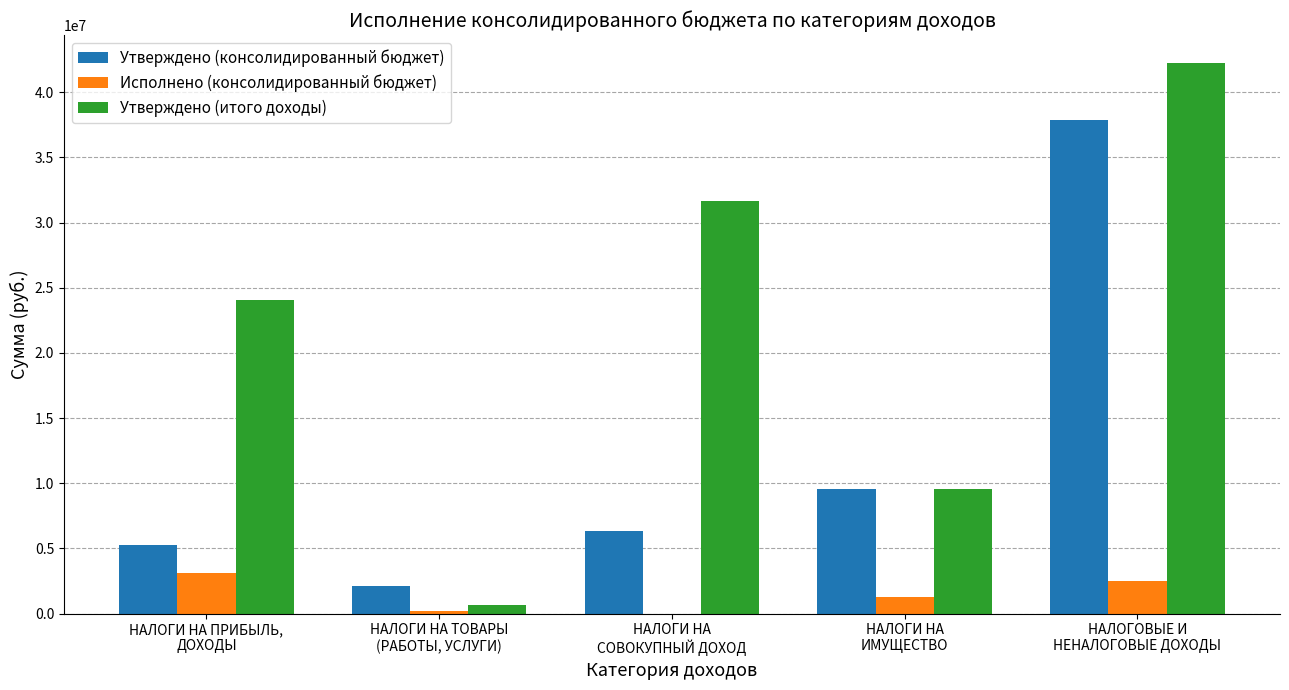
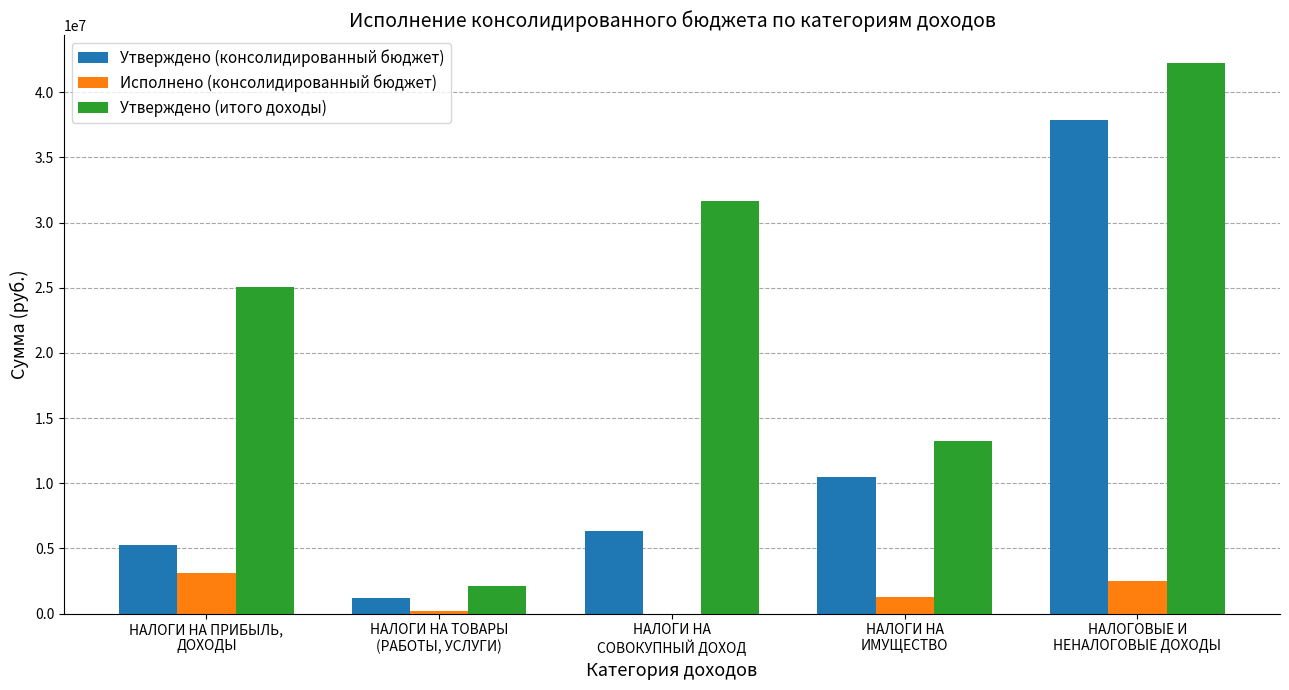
Утверждено (итого доходы), НАЛОГИ НА ПРИБЫЛЬ, ДОХОДЫ: 24100000 -> 25100000
Утверждено (консолидированный бюджет), НАЛОГИ НА ТОВАРЫ (РАБОТЫ, УСЛУГИ): 2100000 -> 1200000
Утверждено (итого доходы), НАЛОГИ НА ТОВАРЫ (РАБОТЫ, УСЛУГИ): 700000 -> 2100000
Утверждено (консолидированный бюджет), НАЛОГИ НА ИМУЩЕСТВО: 9600000 -> 10500000
Утверждено (итого доходы), НАЛОГИ НА ИМУЩЕСТВО: 9600000 -> 13300000
